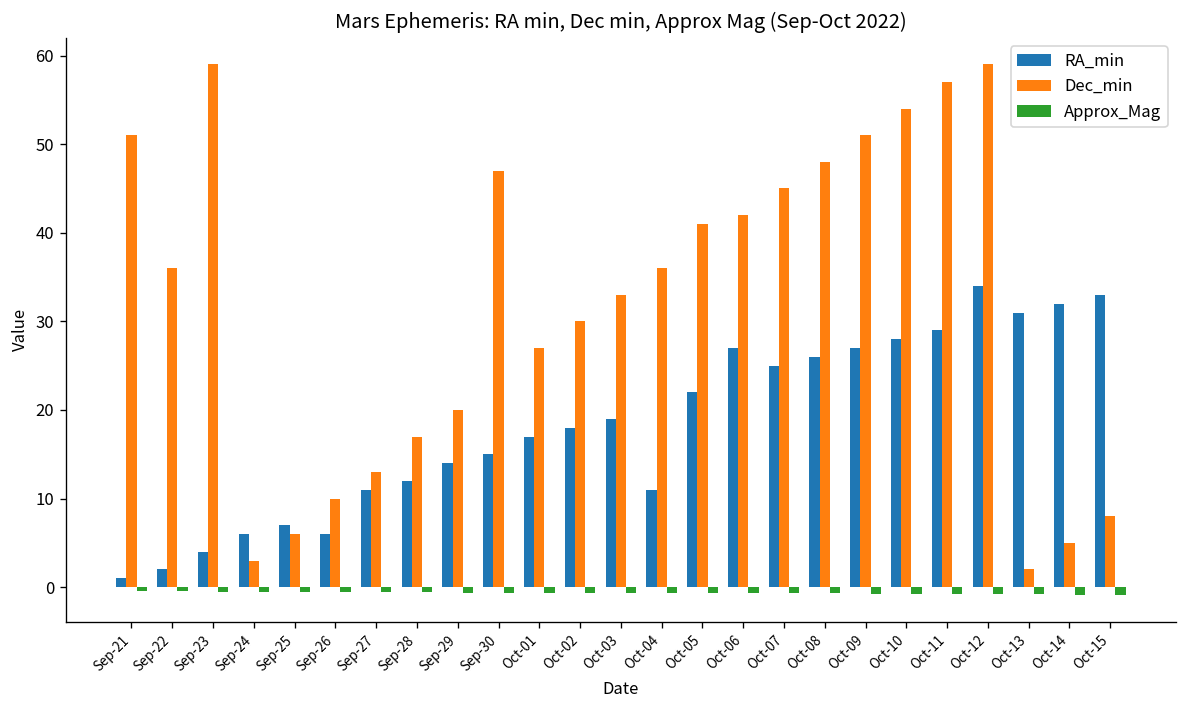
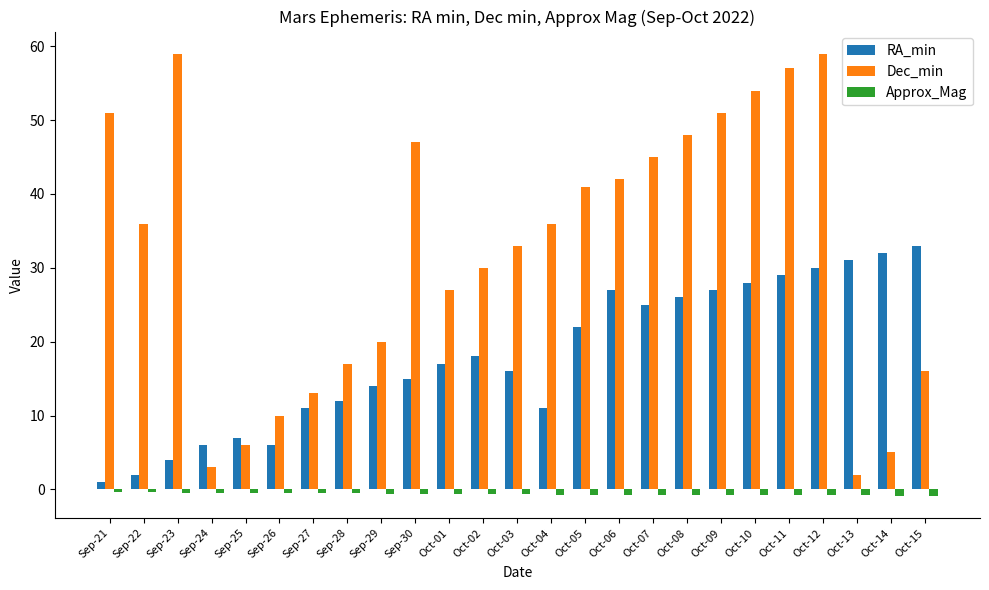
RA_min, Oct-03: 19 -> 16
RA_min, Oct-12: 34 -> 30
Dec_min, Oct-15: 8 -> 16
